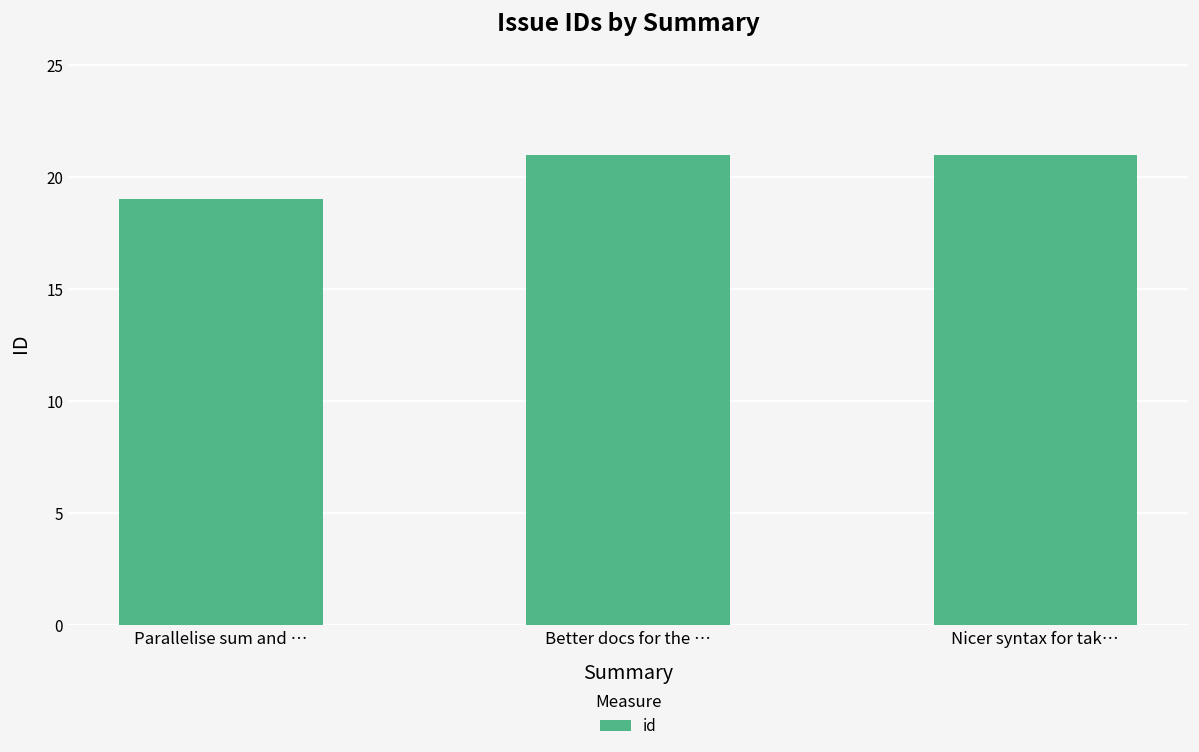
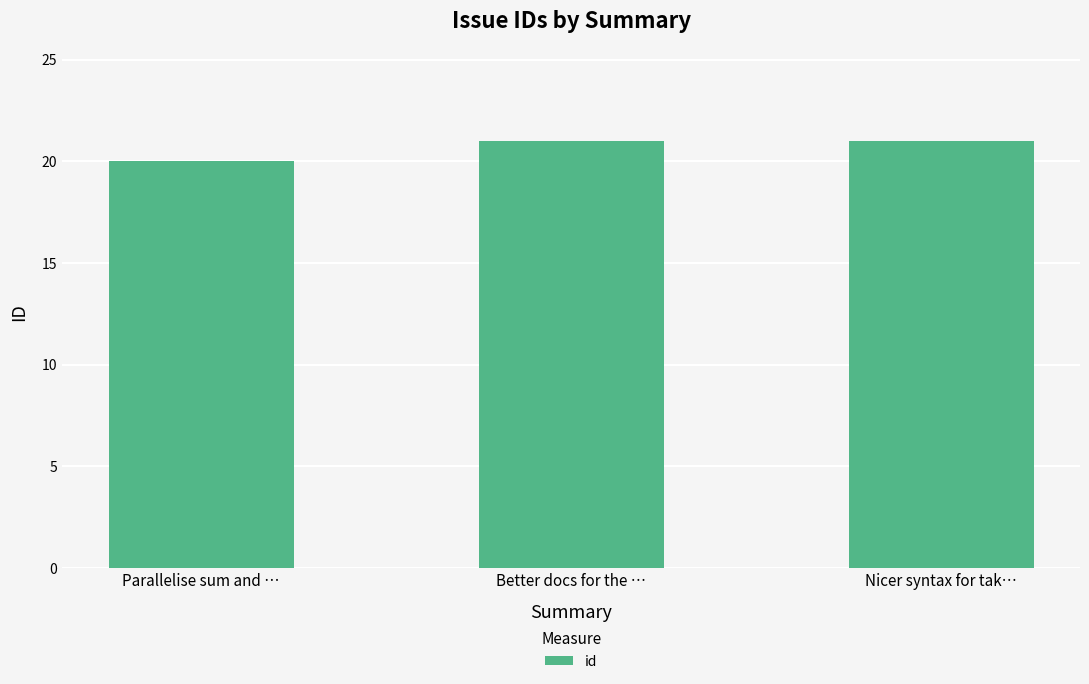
Parallelise sum and …: 19 -> 20
